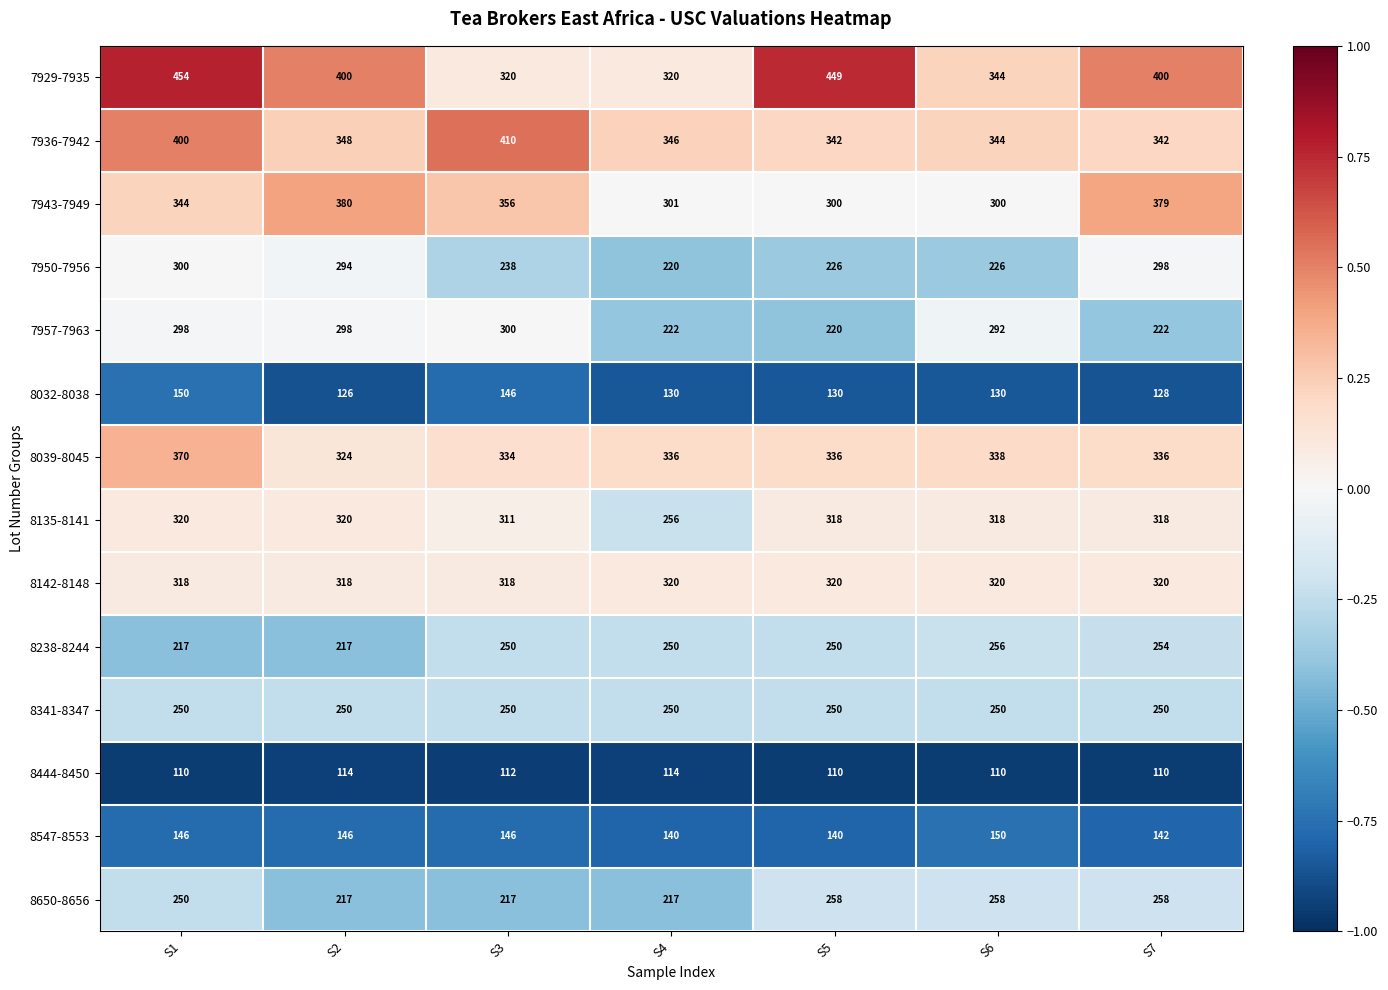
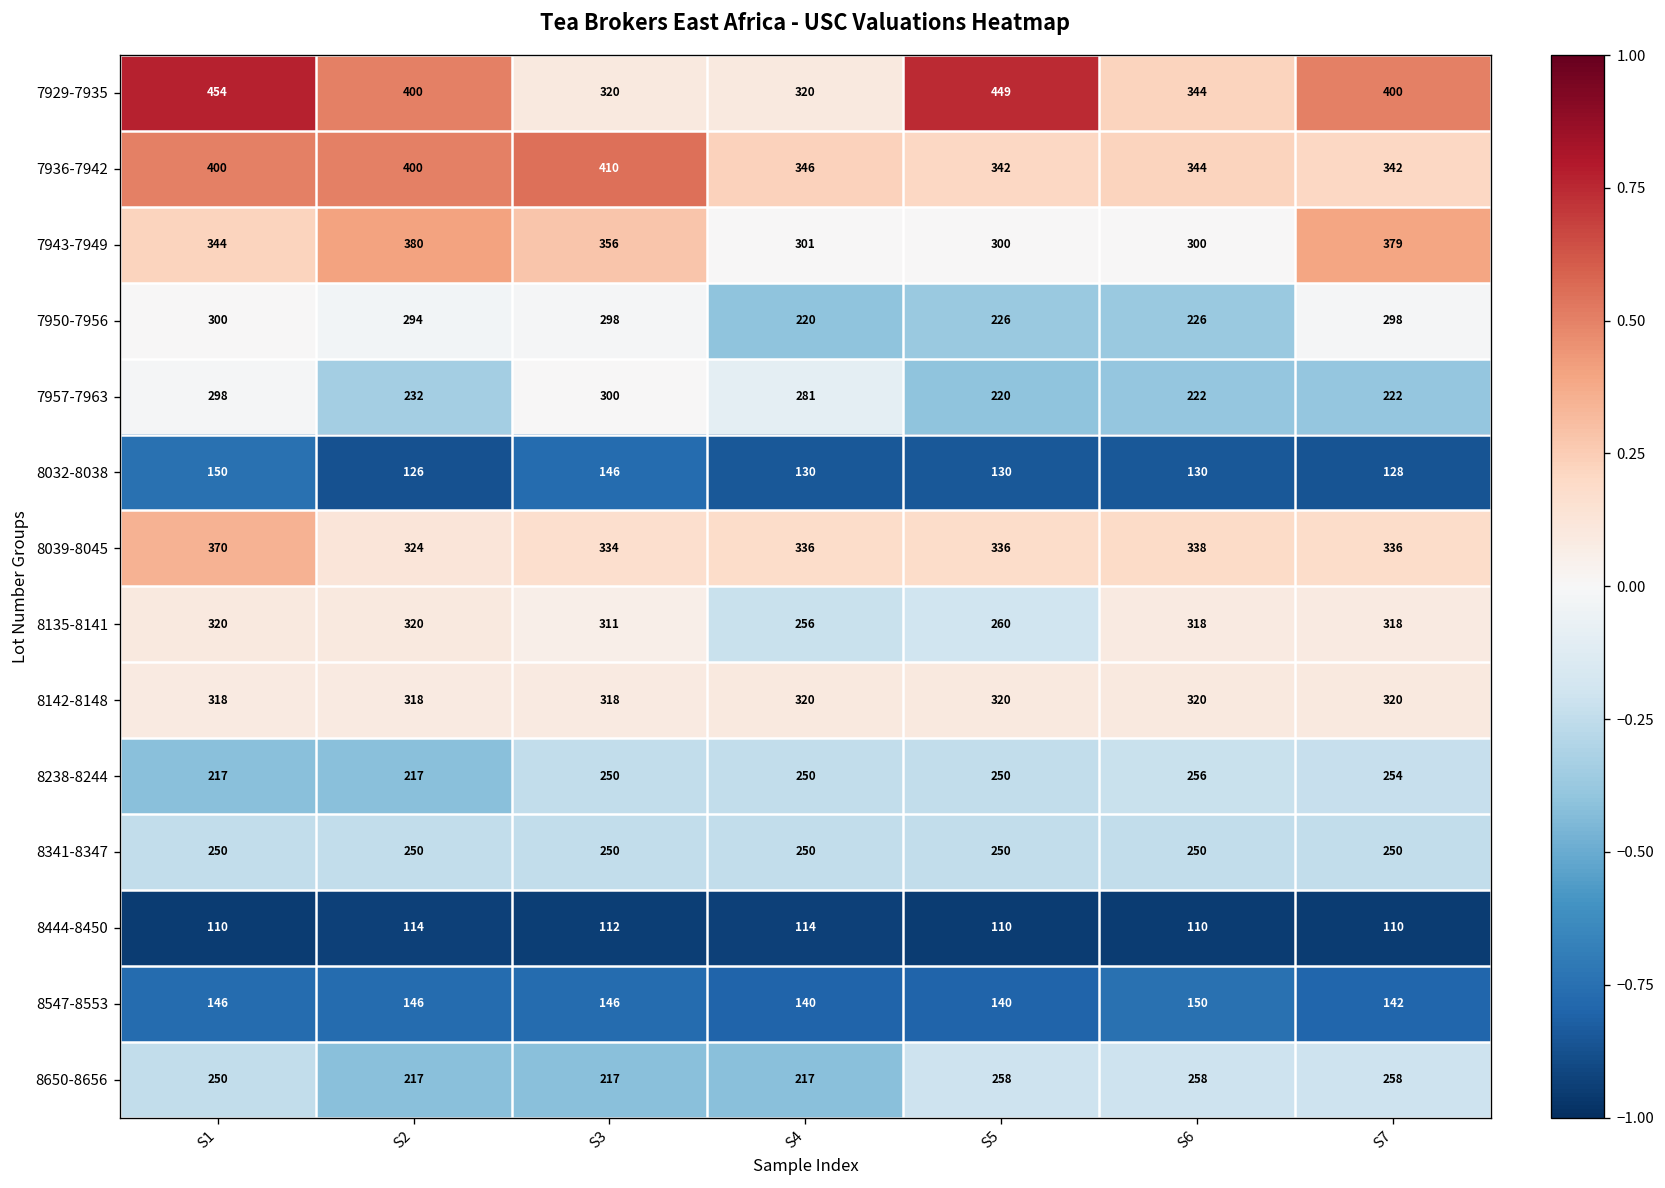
7936-7942, S2: 348 -> 400
7950-7956, S3: 238 -> 298
7957-7963, S2: 298 -> 232
7957-7963, S4: 222 -> 281
7957-7963, S6: 292 -> 222
8135-8141, S5: 318 -> 260
